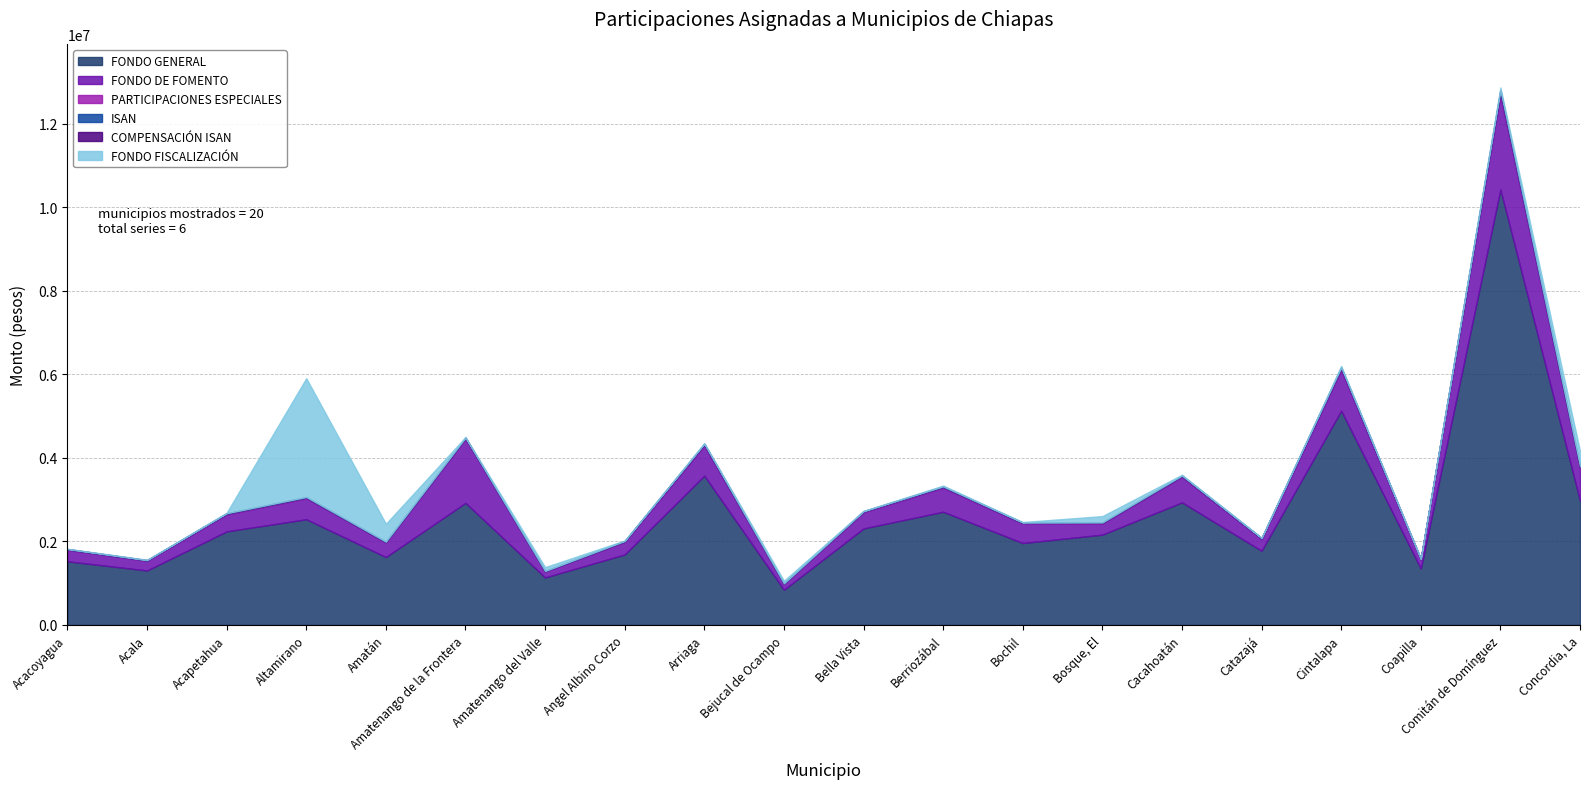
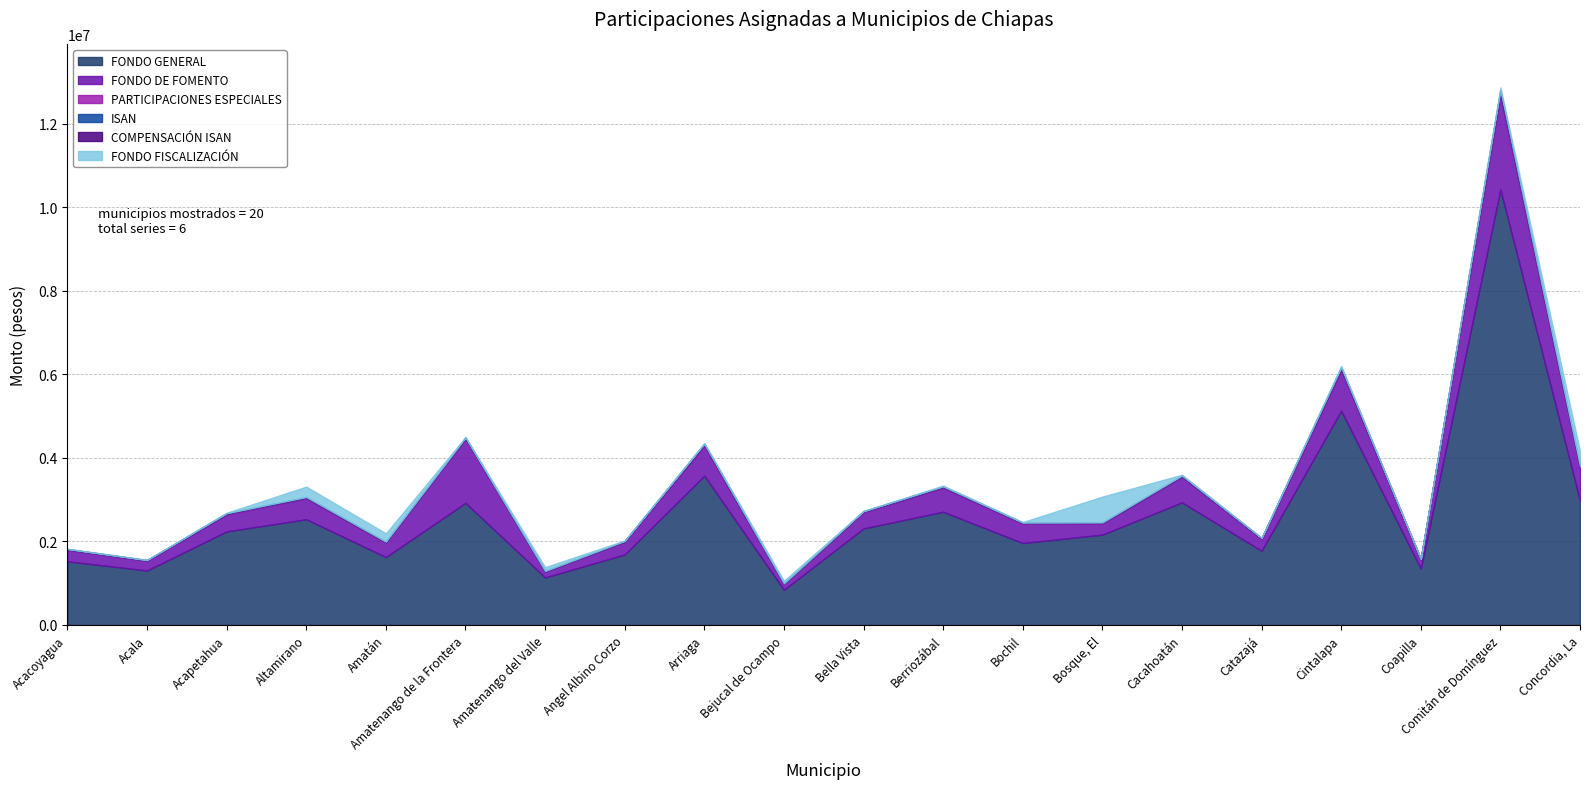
FONDO FISCALIZACIÓN, Altamirano: 2800000 -> 300000
FONDO FISCALIZACIÓN, Amatán: 400000 -> 200000
FONDO FISCALIZACIÓN, Bosque, El: 200000 -> 600000
